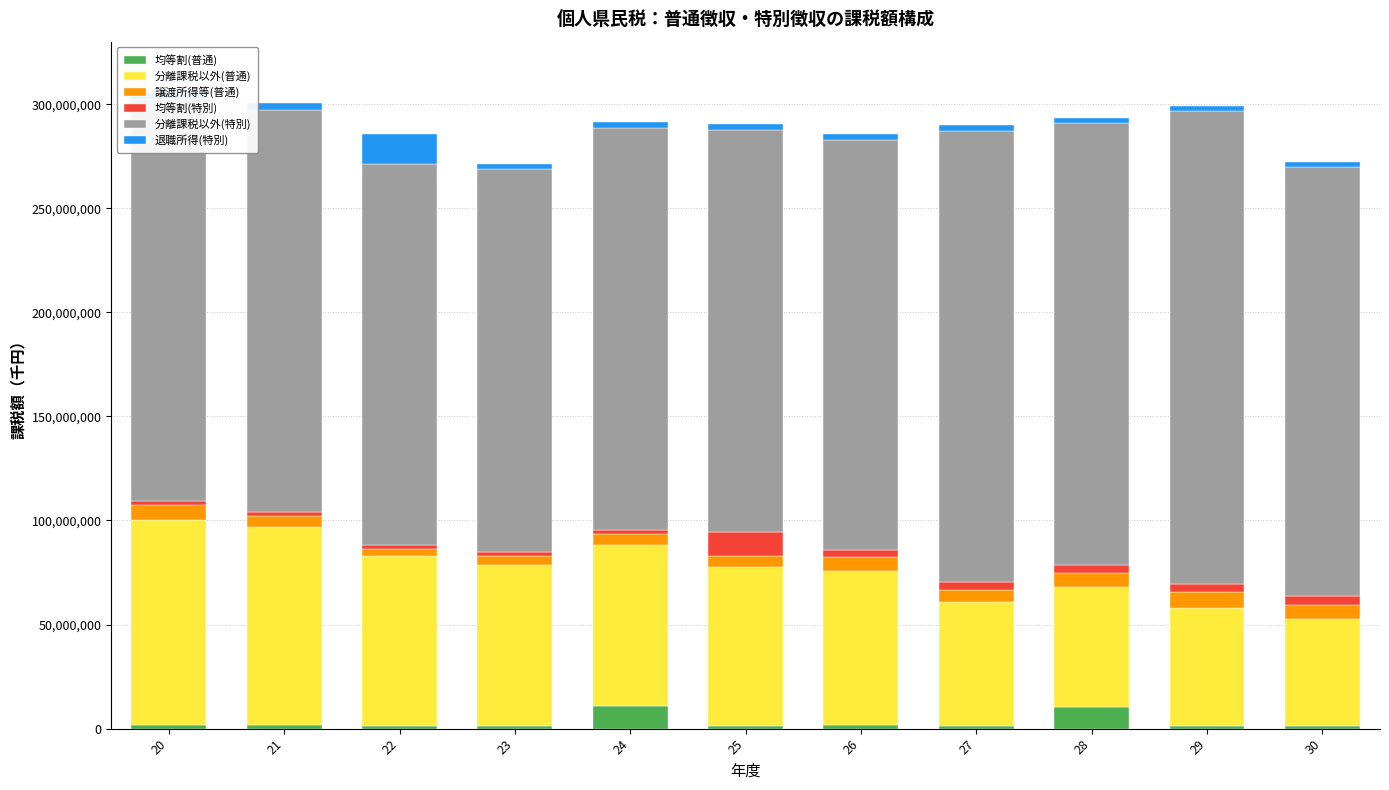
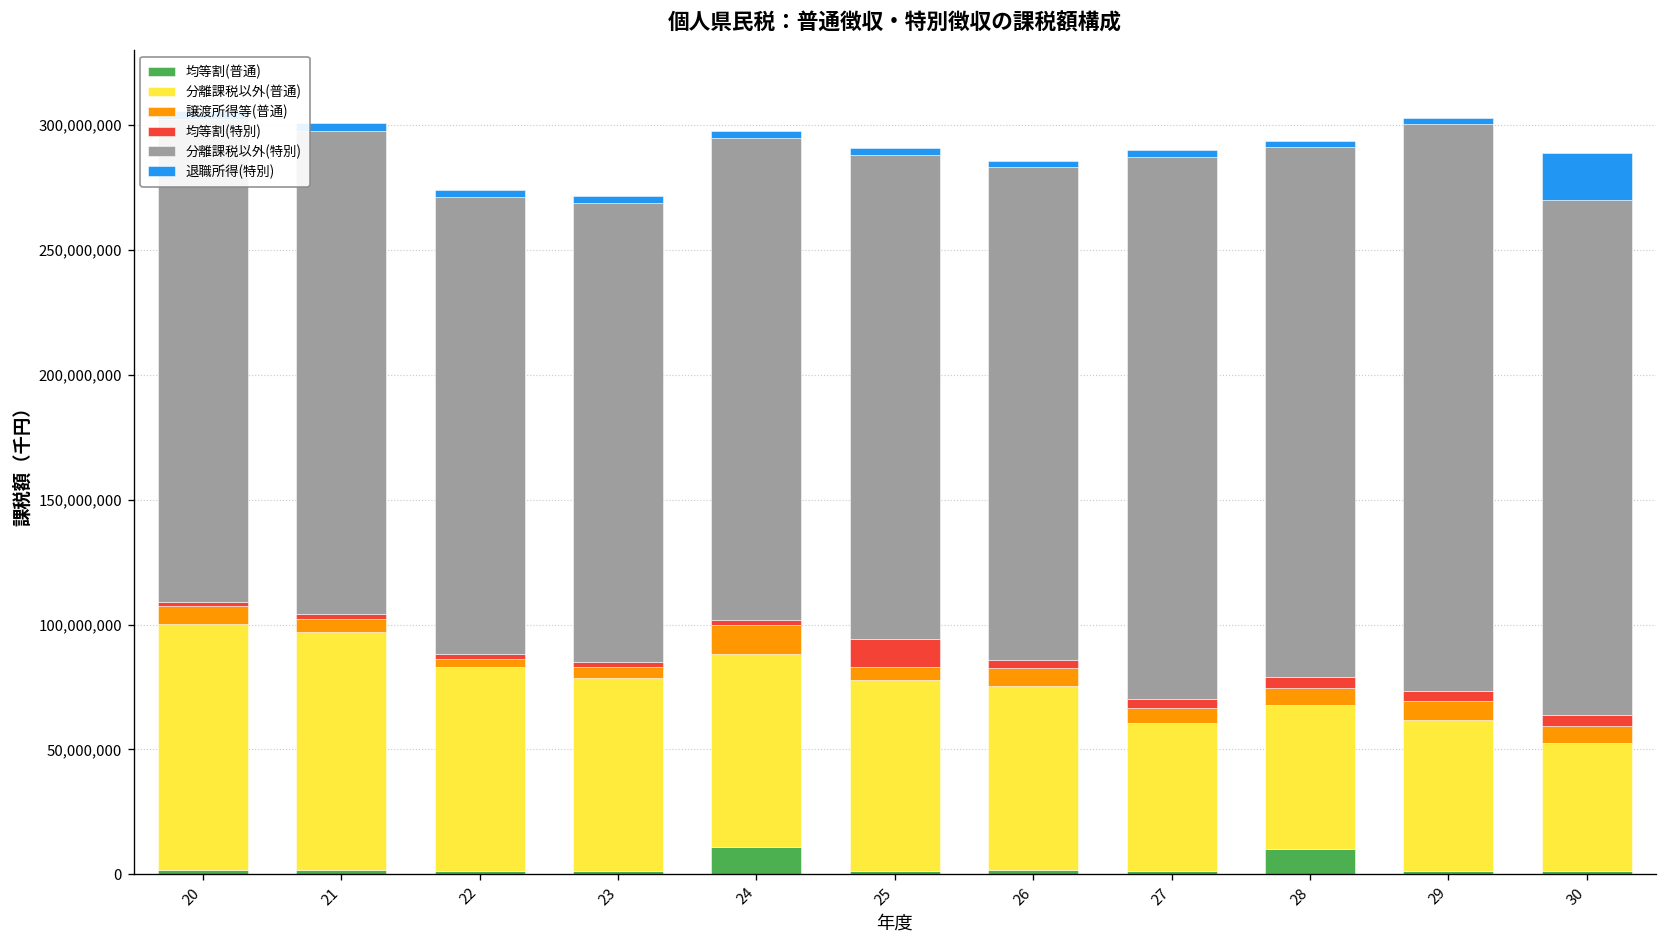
退職所得(特別), 22: 15,000,000 -> 3,000,000
譲渡所得等(普通), 24: 5,000,000 -> 11,000,000
分離課税以外(普通), 29: 57,000,000 -> 61,000,000
退職所得(特別), 30: 2,000,000 -> 19,000,000
